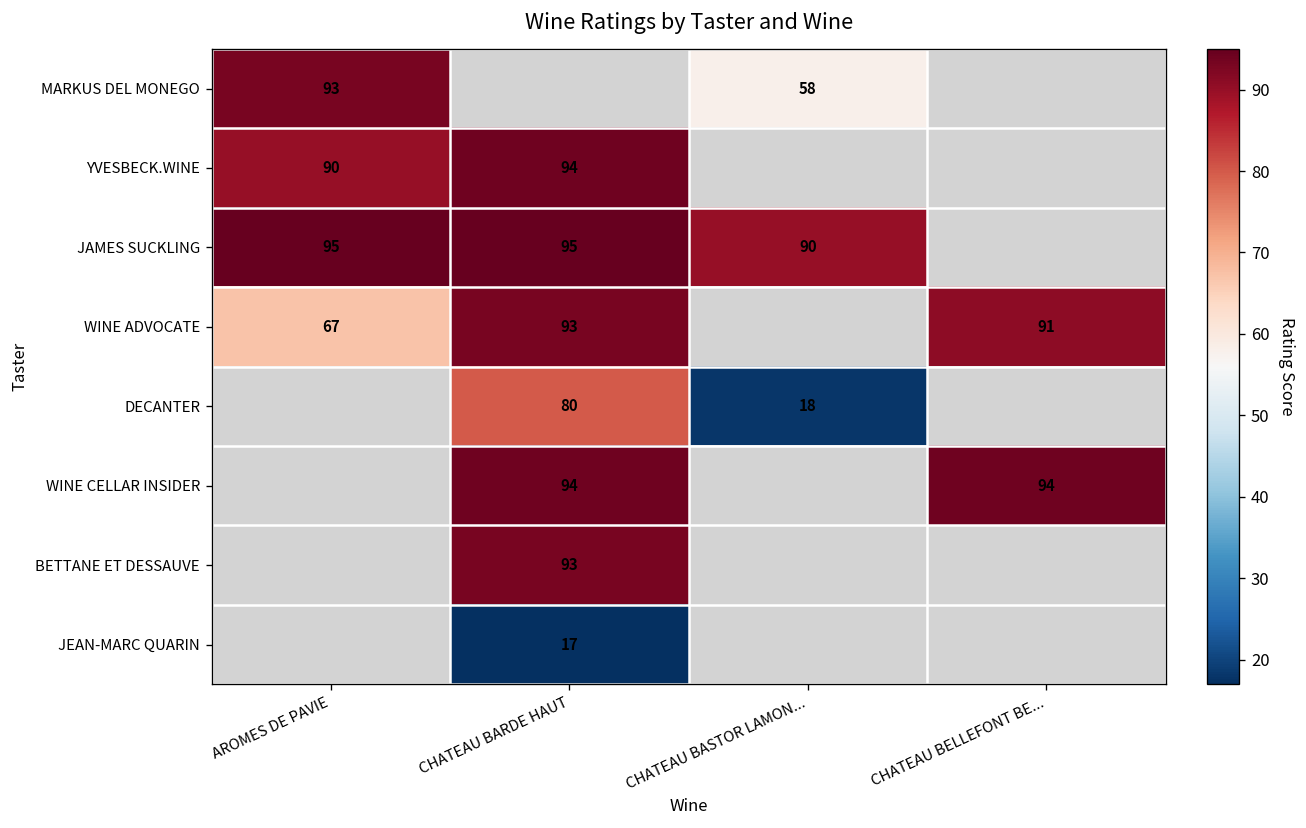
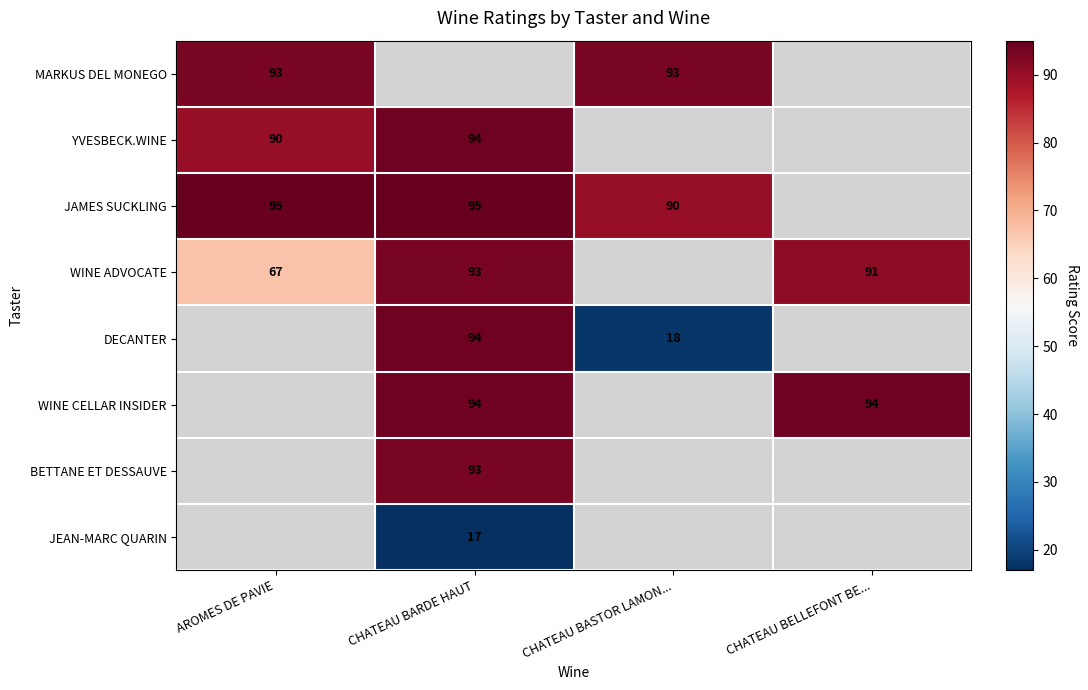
MARKUS DEL MONEGO, CHATEAU BASTOR LAMON...: 58 -> 93
DECANTER, CHATEAU BARDE HAUT: 80 -> 94
